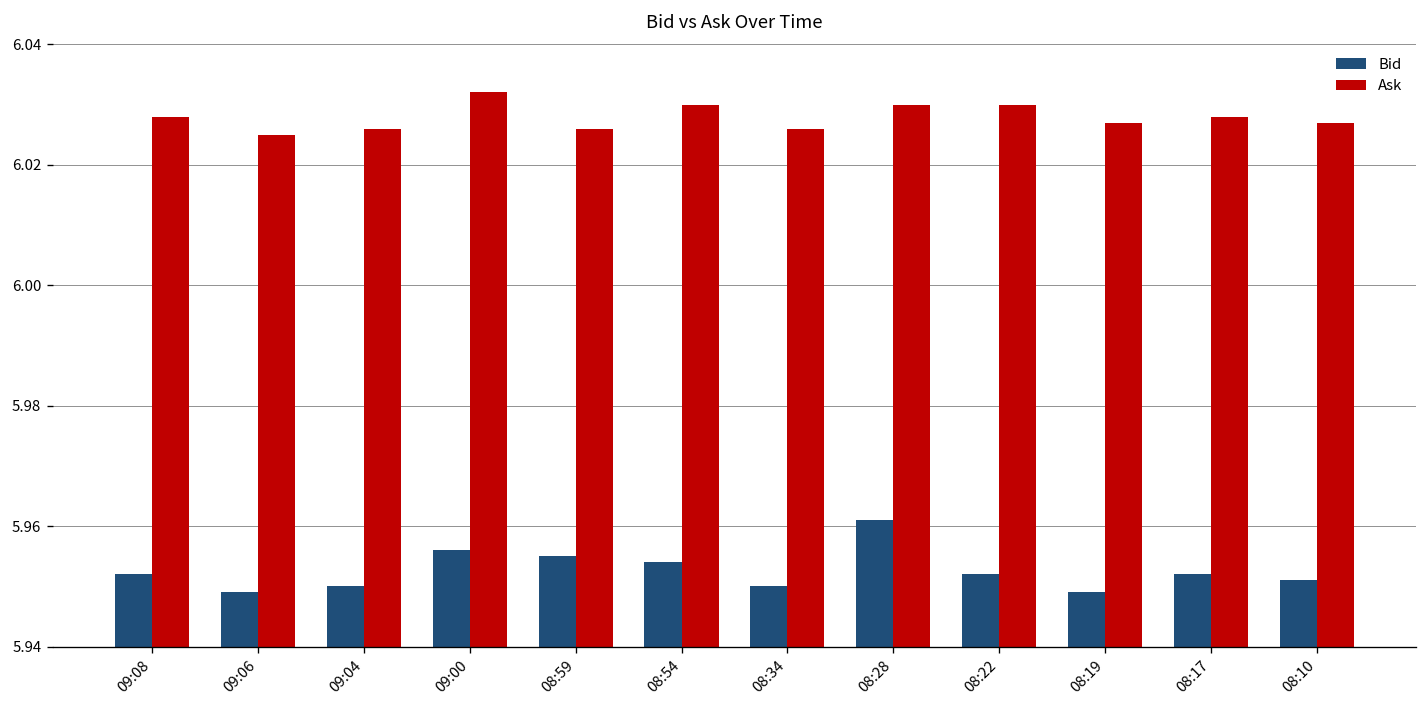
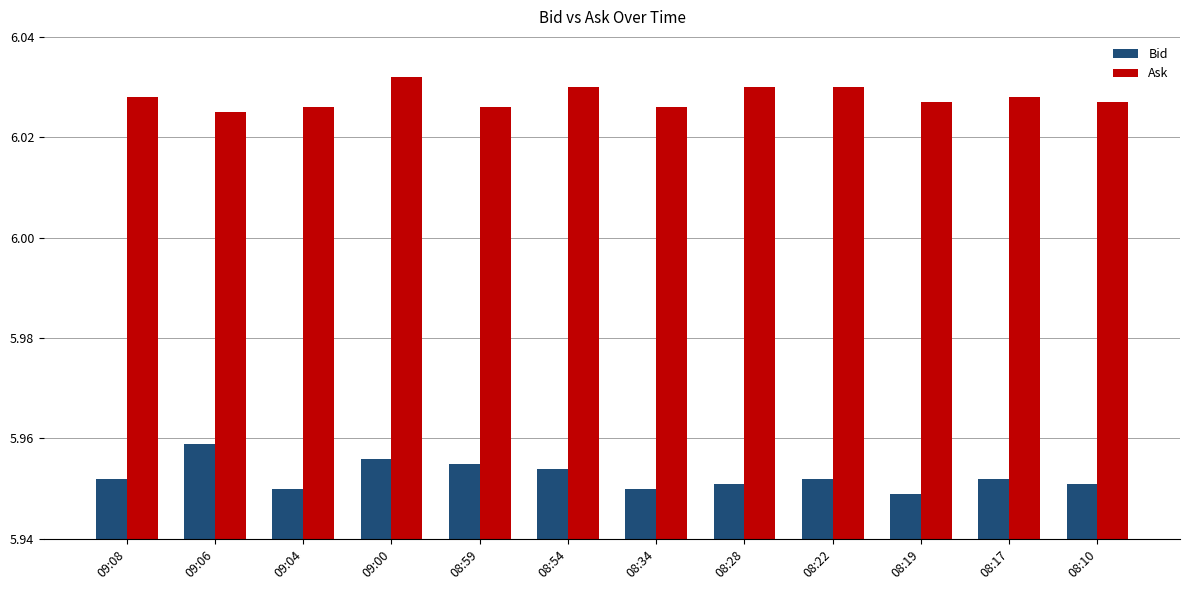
Bid, 09:06: 5.949 -> 5.959
Bid, 08:28: 5.961 -> 5.951
